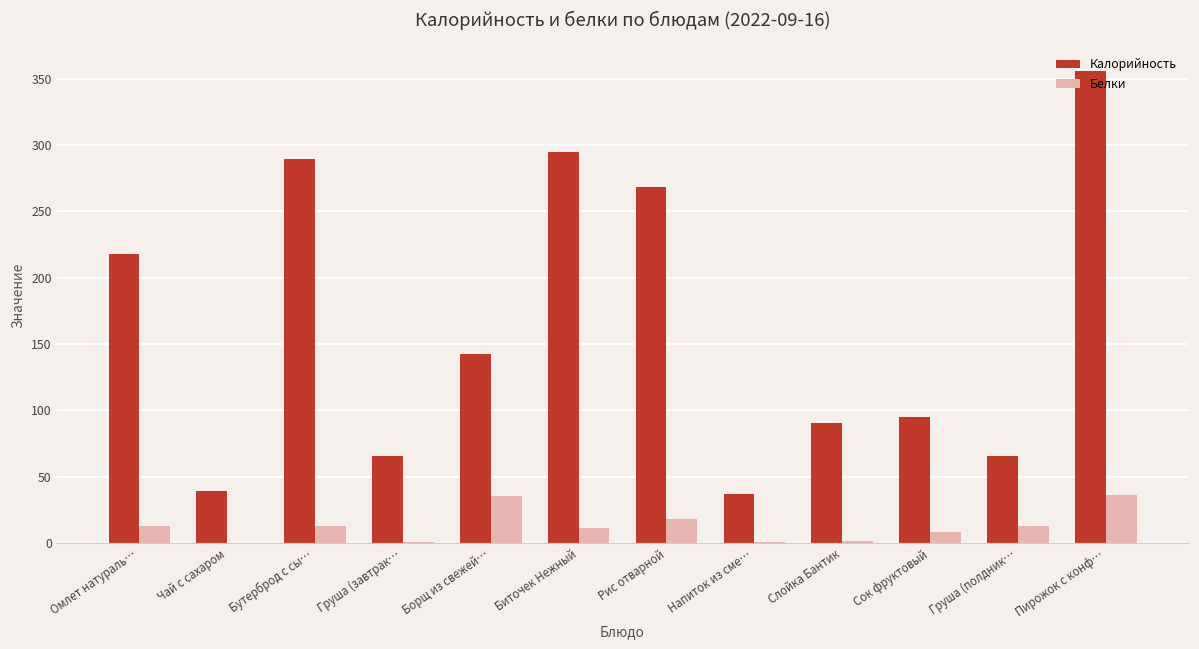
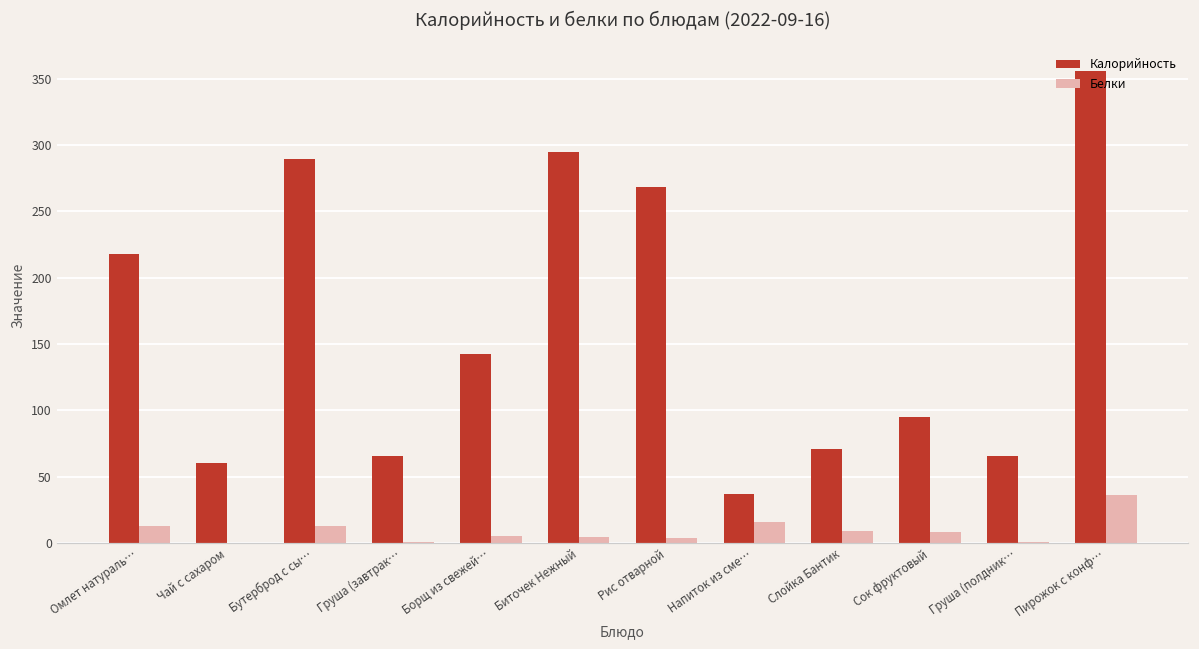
Калорийность, Чай с сахаром: 39 -> 60
Белки, Борщ из свежей…: 35 -> 5
Белки, Биточек Нежный: 12 -> 5
Белки, Рис отварной: 18 -> 4
Белки, Напиток из сме…: 0 -> 16
Калорийность, Слойка Бантик: 91 -> 70
Белки, Слойка Бантик: 2 -> 9
Белки, Груша (полдник…: 12 -> 1
